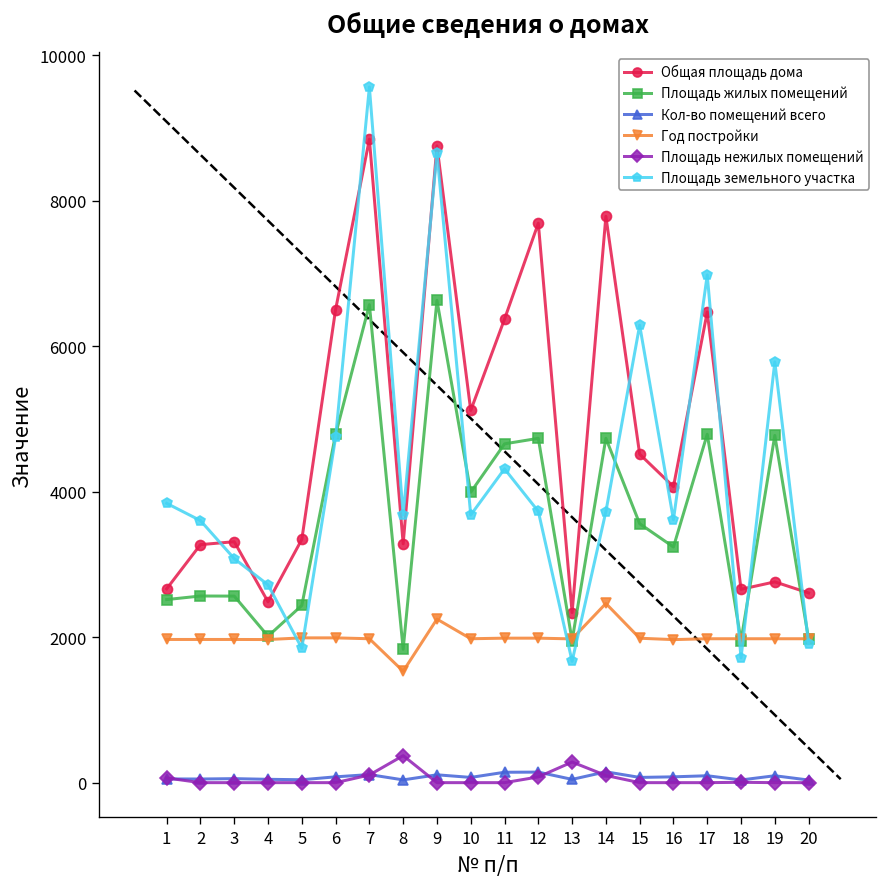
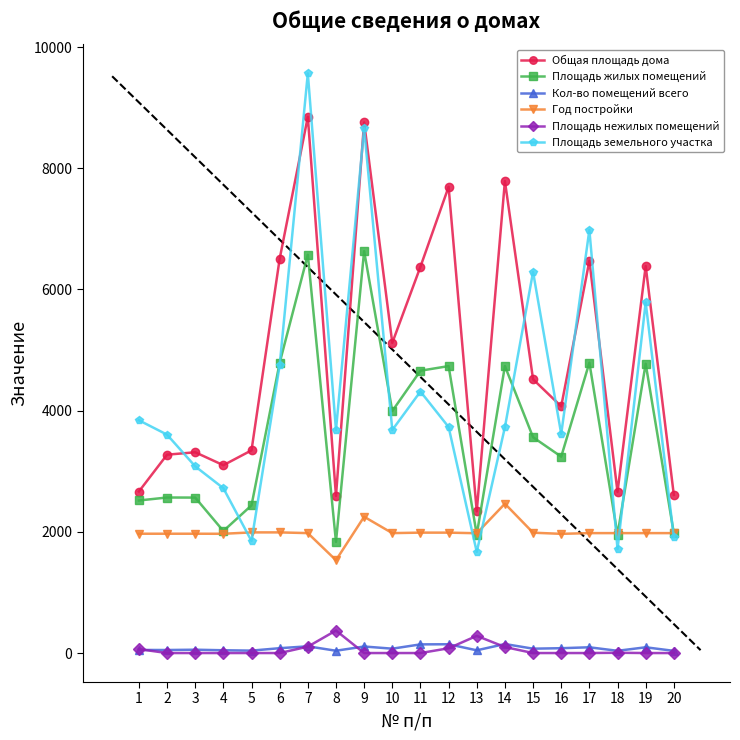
Общая площадь дома, 4: 2500 -> 3100
Общая площадь дома, 8: 3300 -> 2600
Общая площадь дома, 19: 2800 -> 6400
